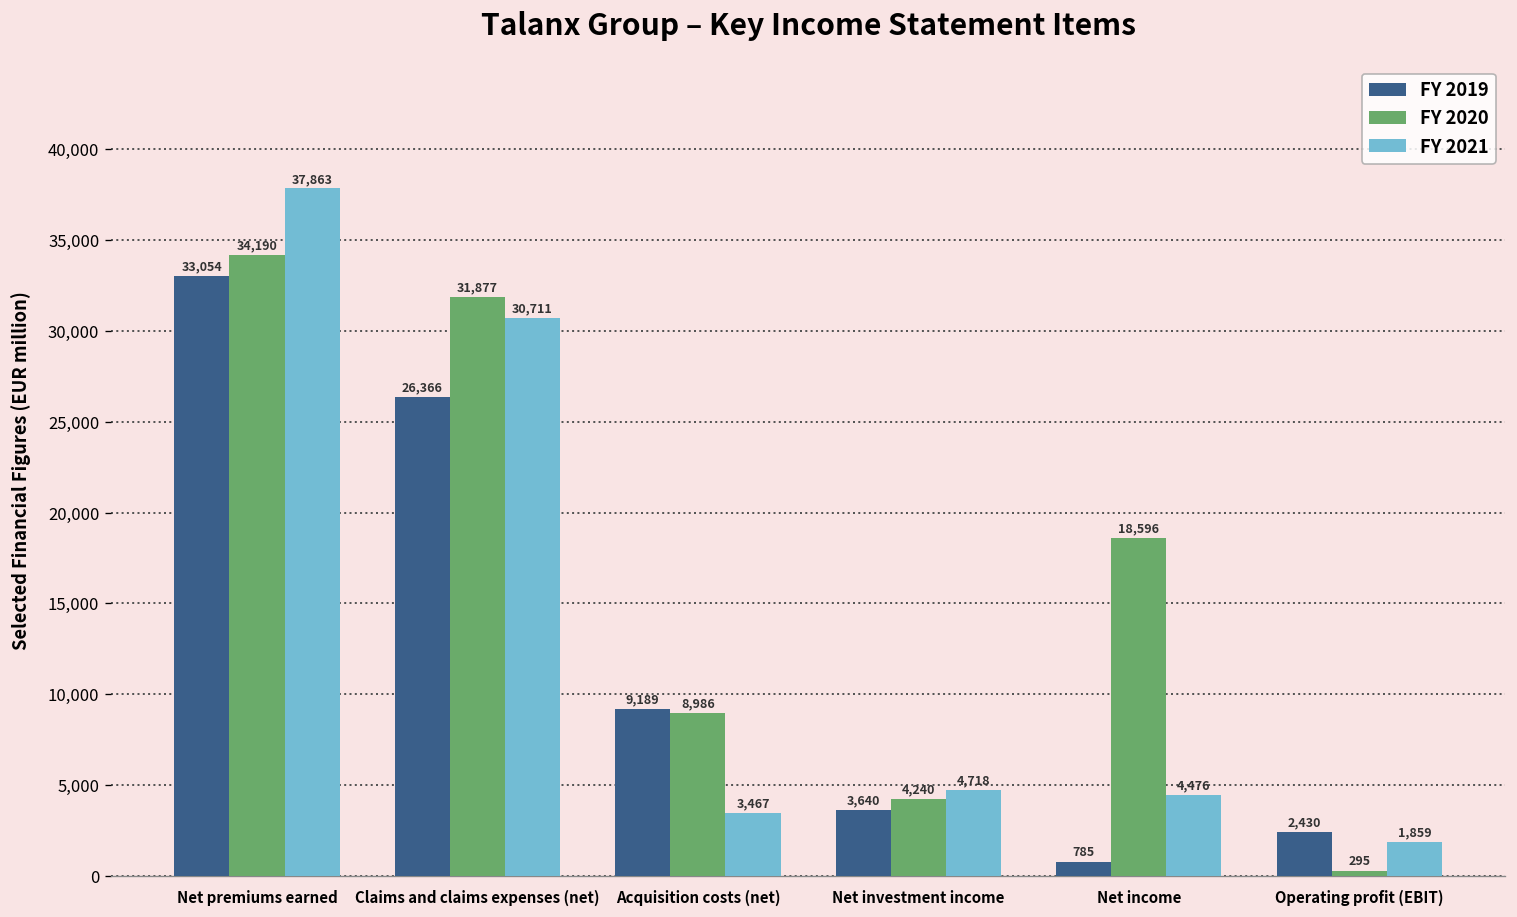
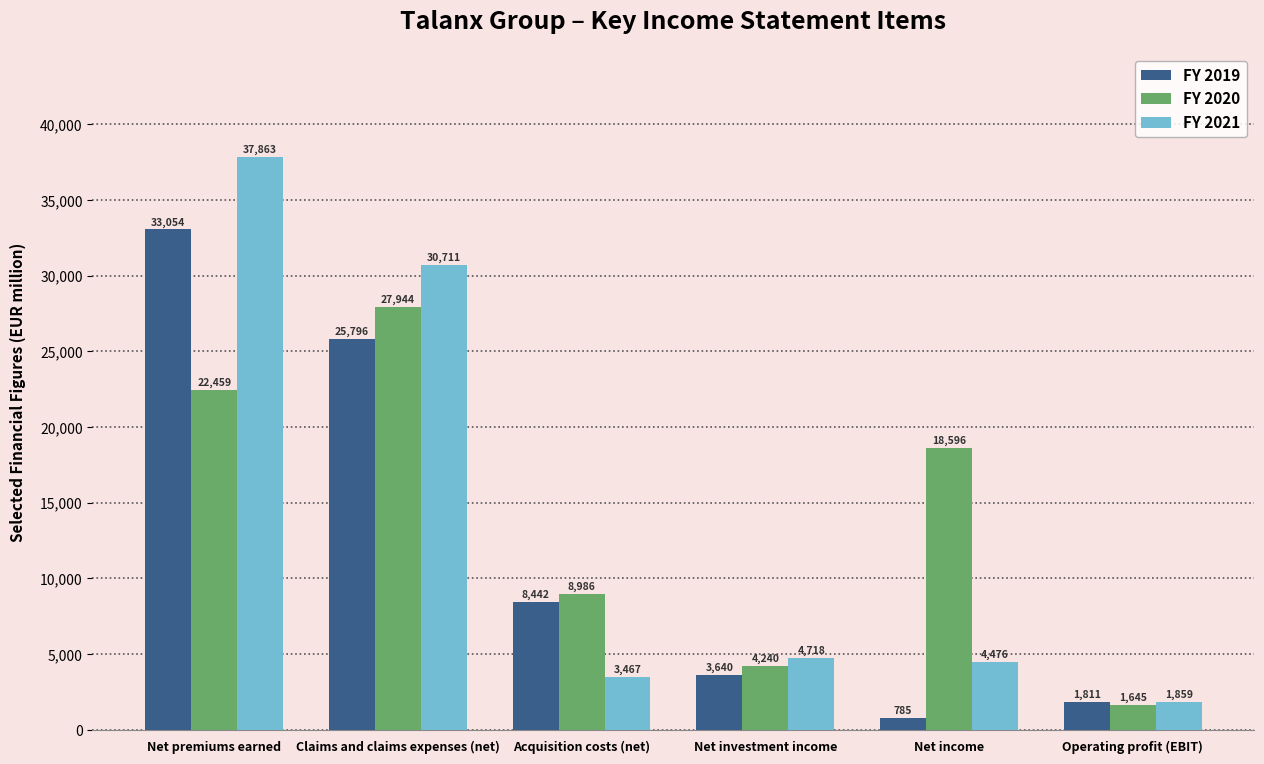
FY 2020, Net premiums earned: 34,190 -> 22,459
FY 2019, Claims and claims expenses (net): 26,366 -> 25,796
FY 2020, Claims and claims expenses (net): 31,877 -> 27,944
FY 2019, Acquisition costs (net): 9,189 -> 8,442
FY 2019, Operating profit (EBIT): 2,430 -> 1,811
FY 2020, Operating profit (EBIT): 295 -> 1,645
